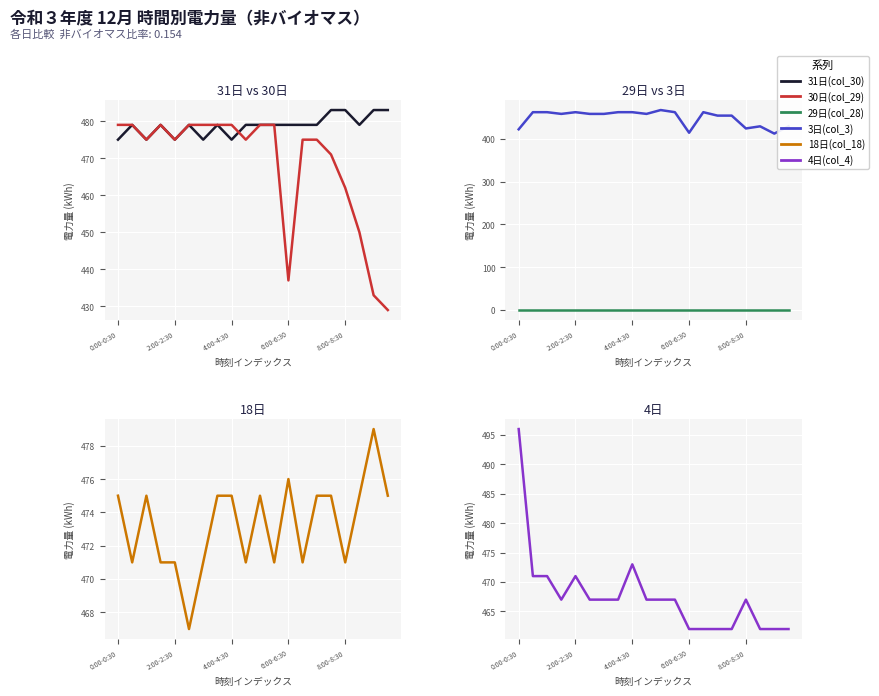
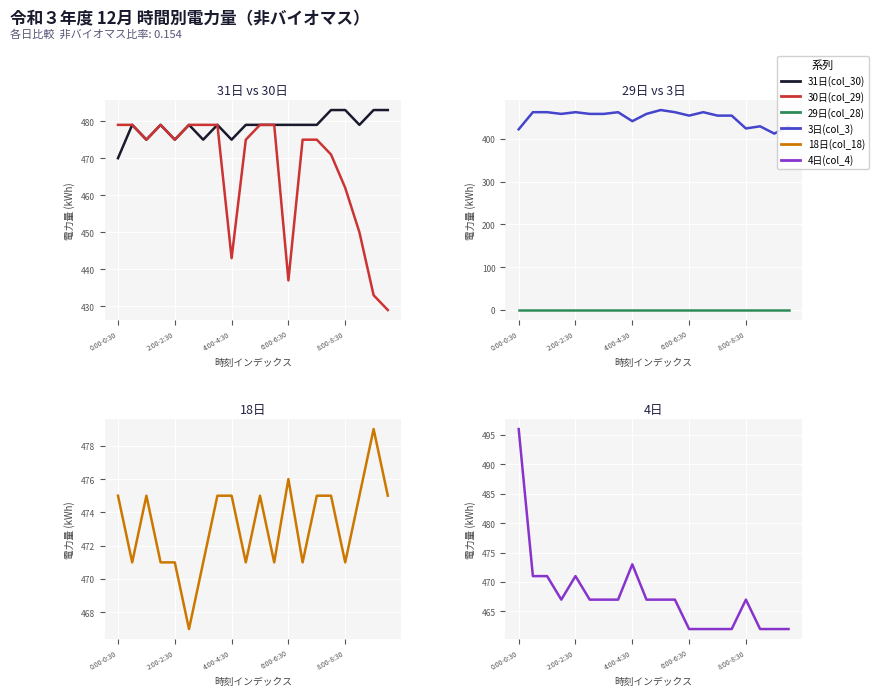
31日 vs 30日, 31日(col_30), 0:00-0:30: 475 -> 470
31日 vs 30日, 30日(col_29), 4:00-4:30: 479 -> 443
29日 vs 3日, 3日(col_3), 4:00-4:30: 460 -> 440
29日 vs 3日, 3日(col_3), 6:00-6:30: 410 -> 450
